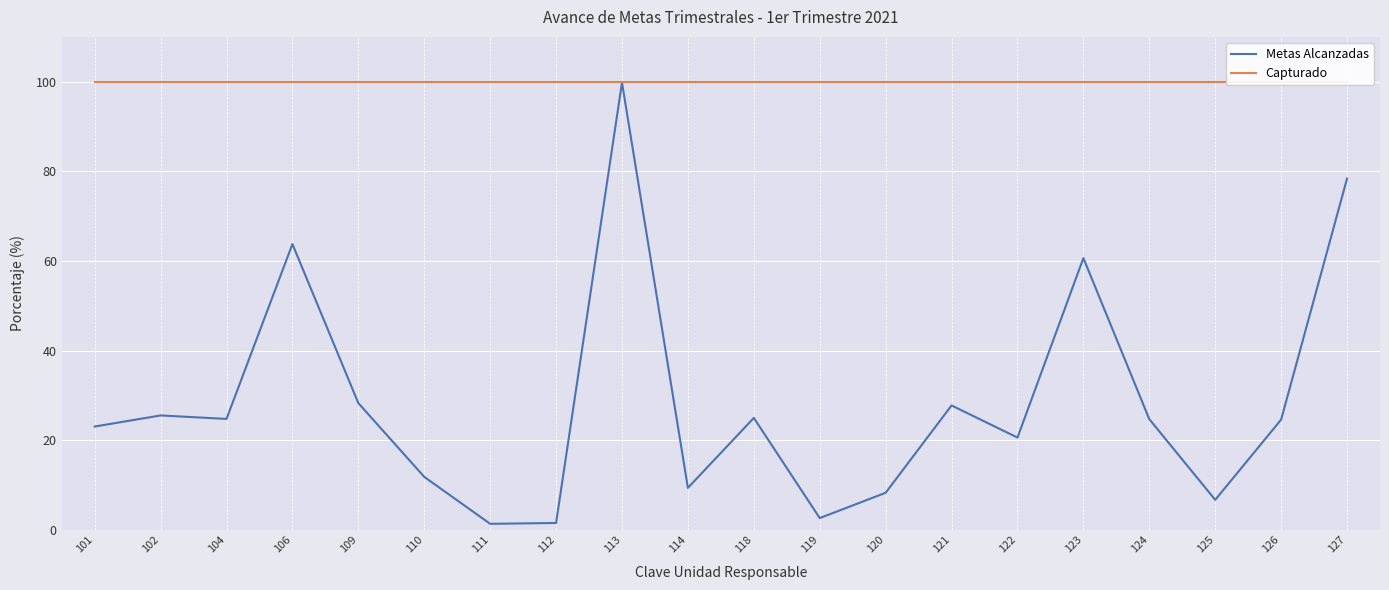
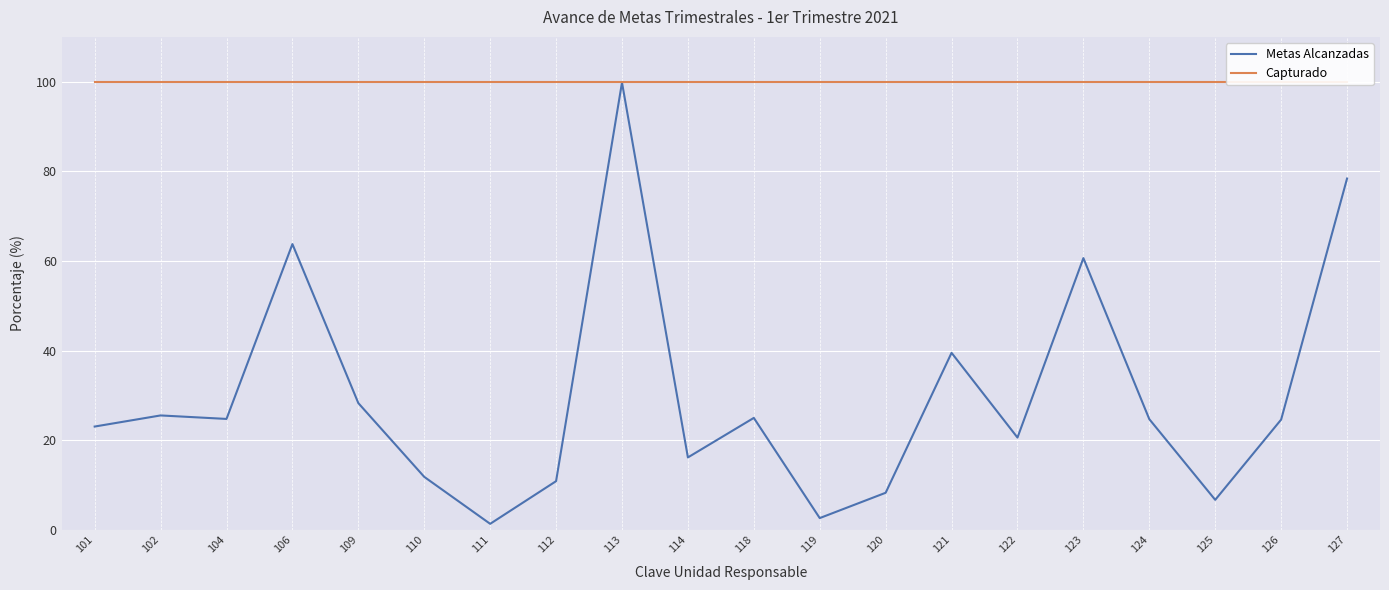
Metas Alcanzadas, 112: 2 -> 11
Metas Alcanzadas, 114: 9 -> 16
Metas Alcanzadas, 121: 28 -> 39
